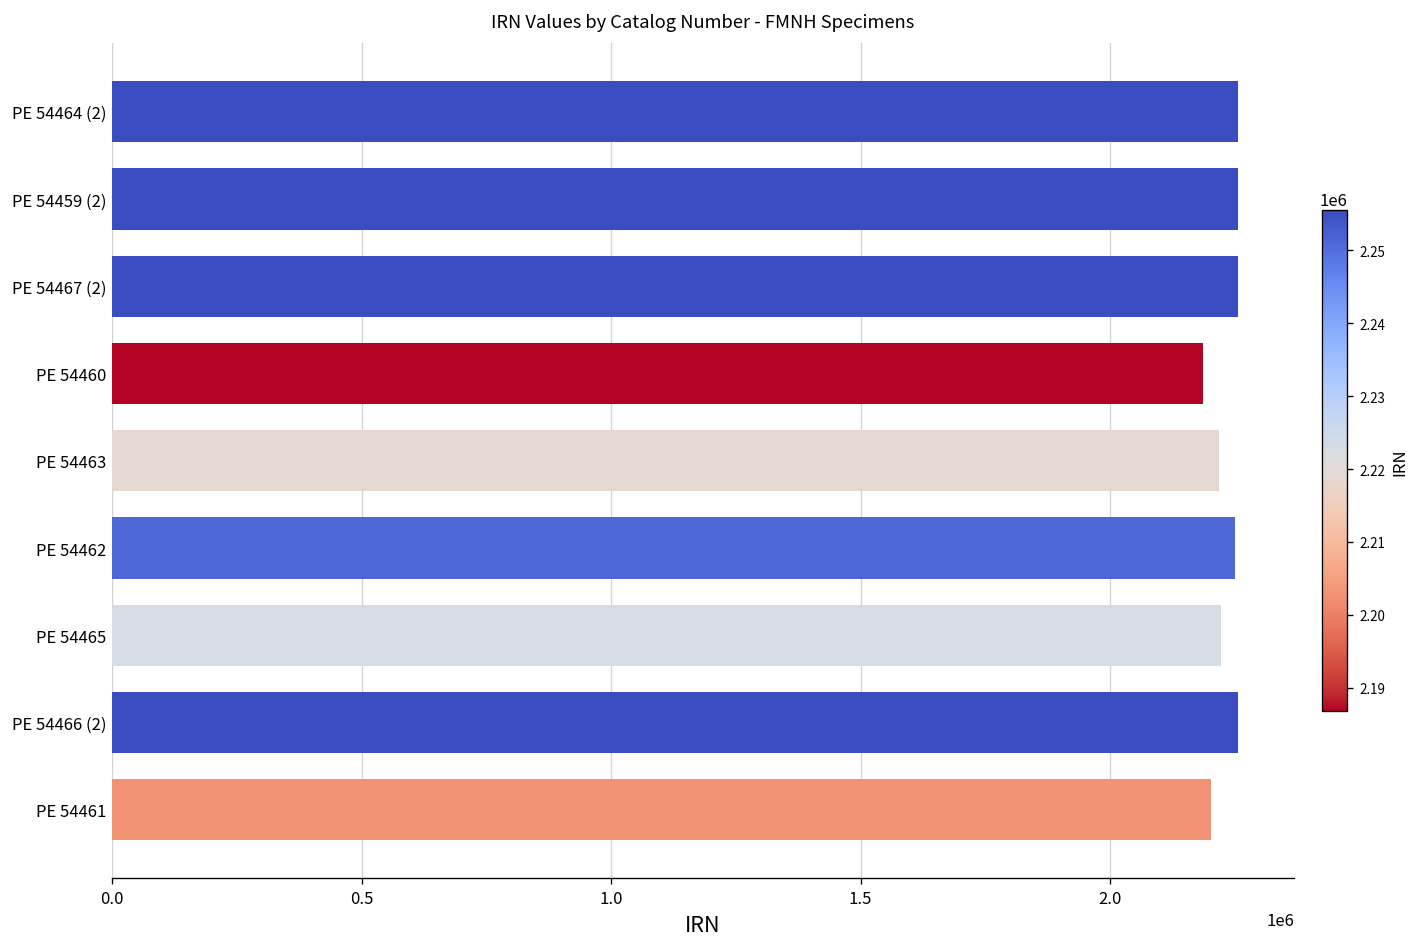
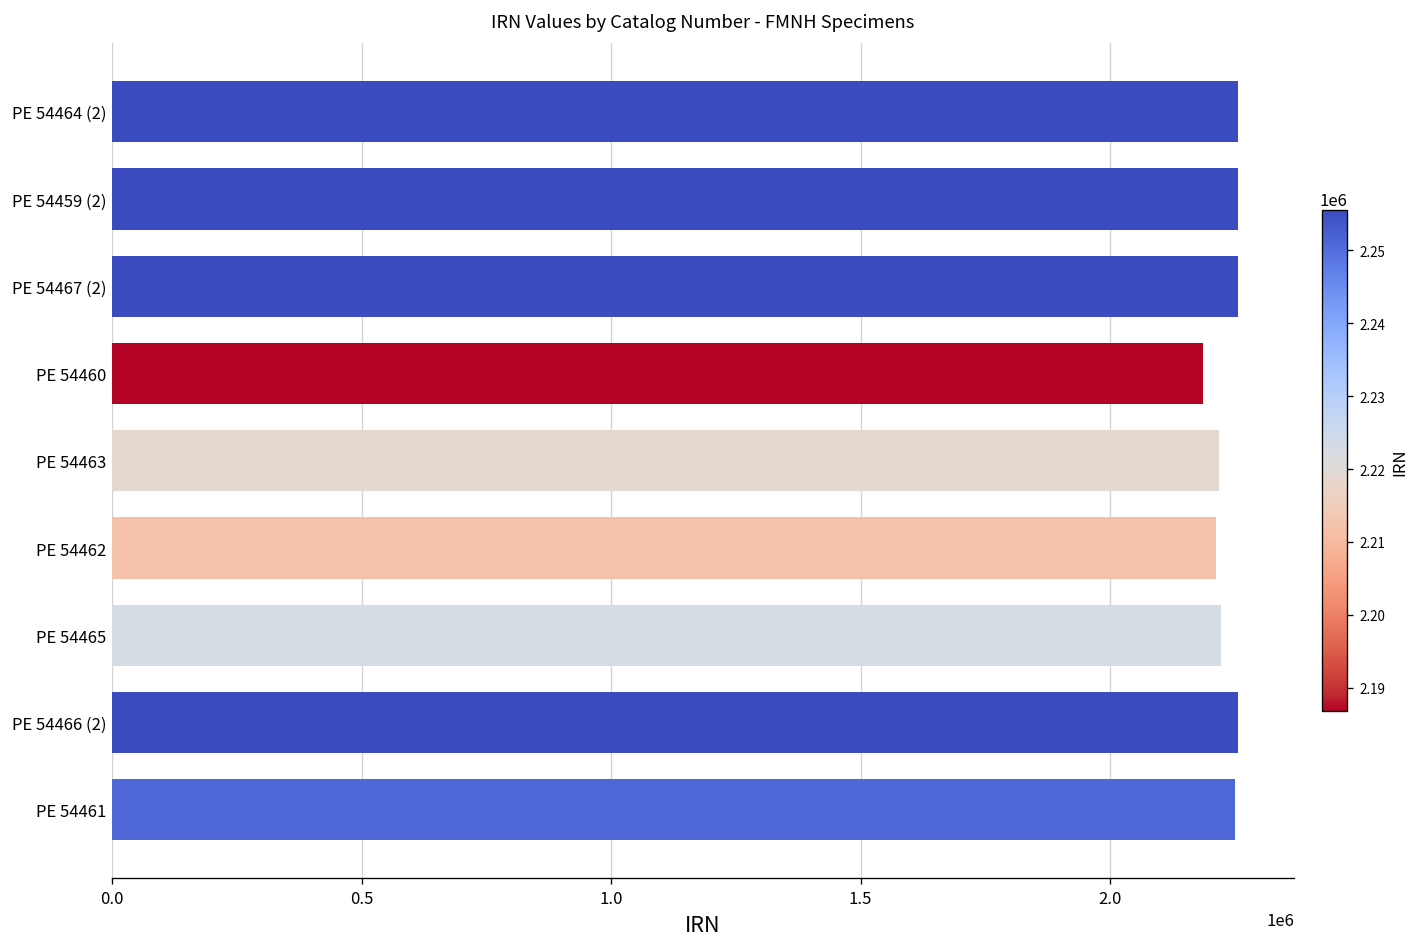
PE 54462: 2250000 -> 2210000
PE 54461: 2200000 -> 2250000
